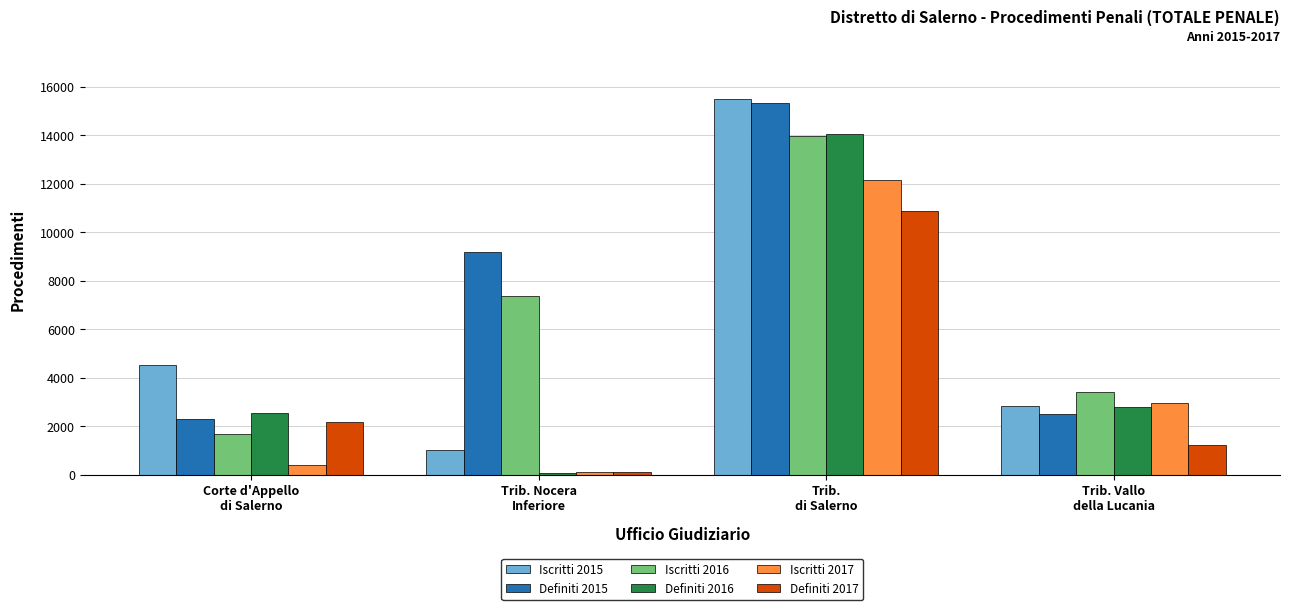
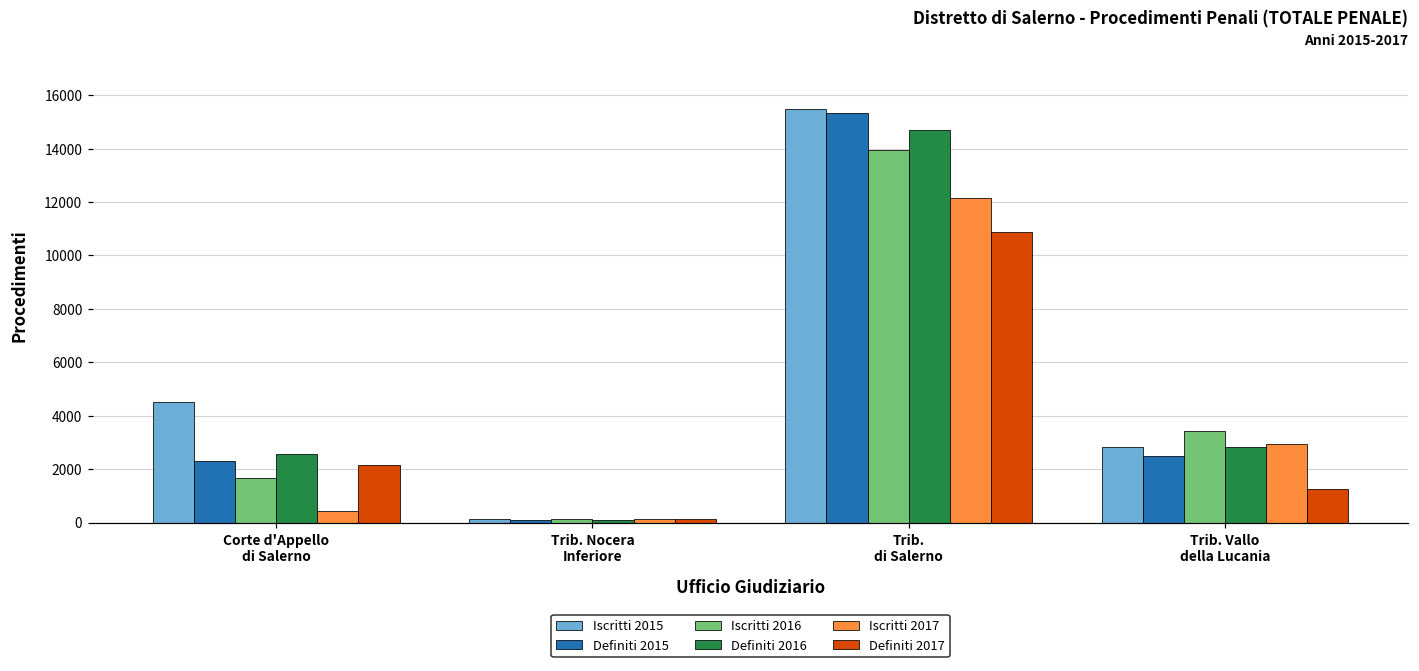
Iscritti 2015, Trib. Nocera Inferiore: 1000 -> 100
Definiti 2015, Trib. Nocera Inferiore: 9200 -> 100
Iscritti 2016, Trib. Nocera Inferiore: 7400 -> 100
Definiti 2016, Trib. di Salerno: 14000 -> 14700
